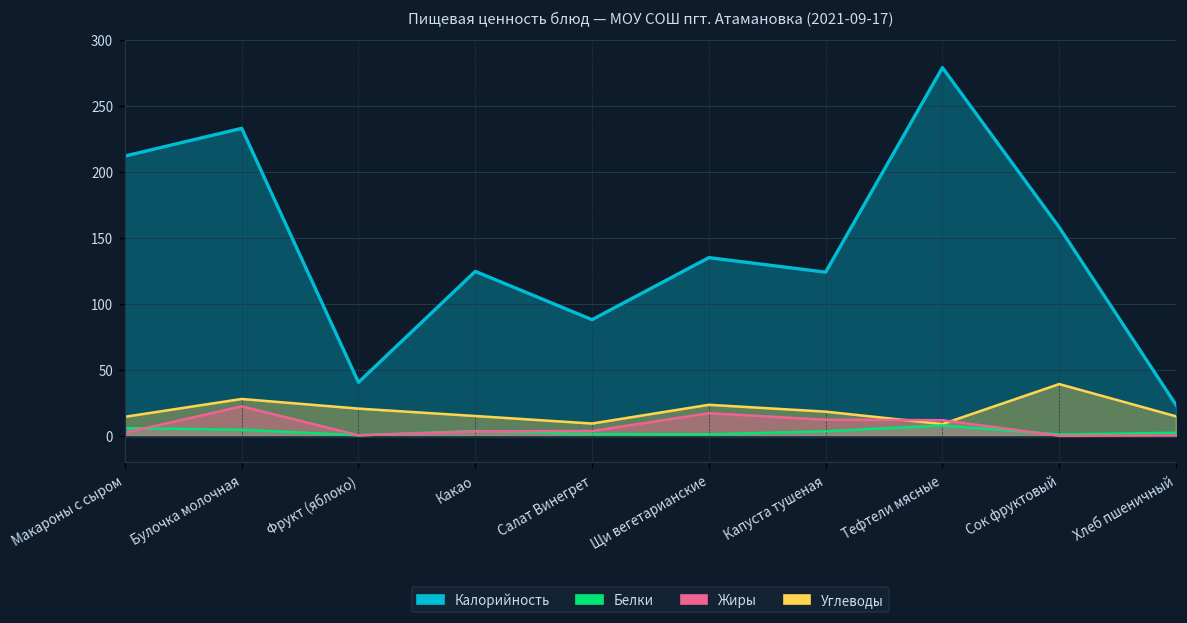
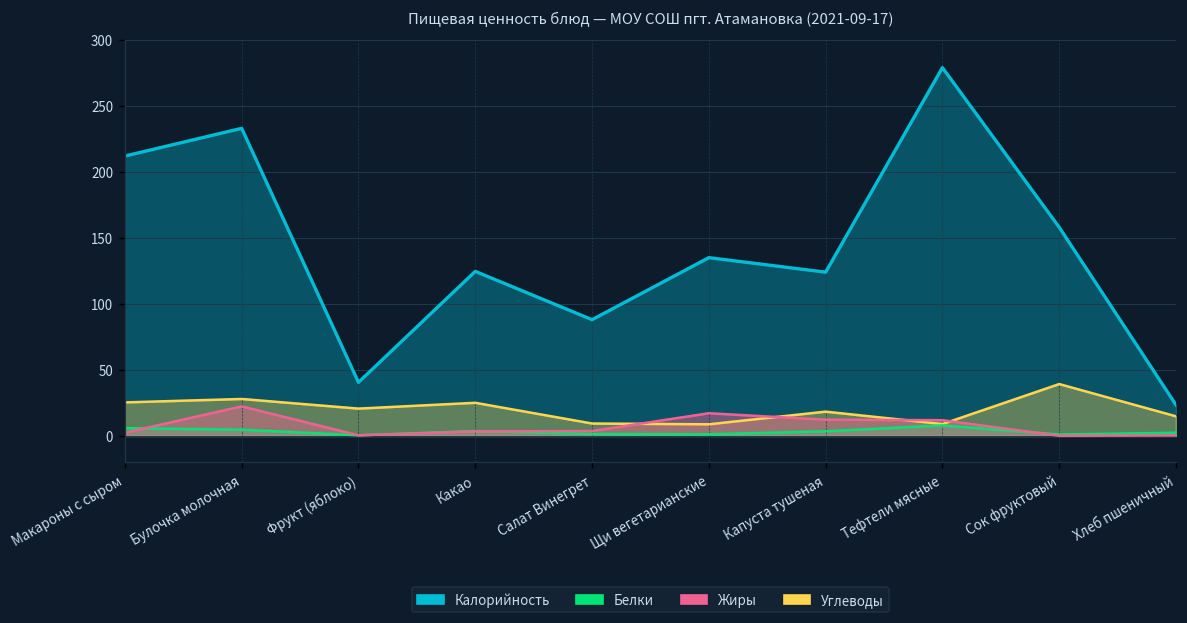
Углеводы, Макароны с сыром: 14 -> 25
Углеводы, Какао: 15 -> 25
Углеводы, Щи вегетарианские: 24 -> 9
